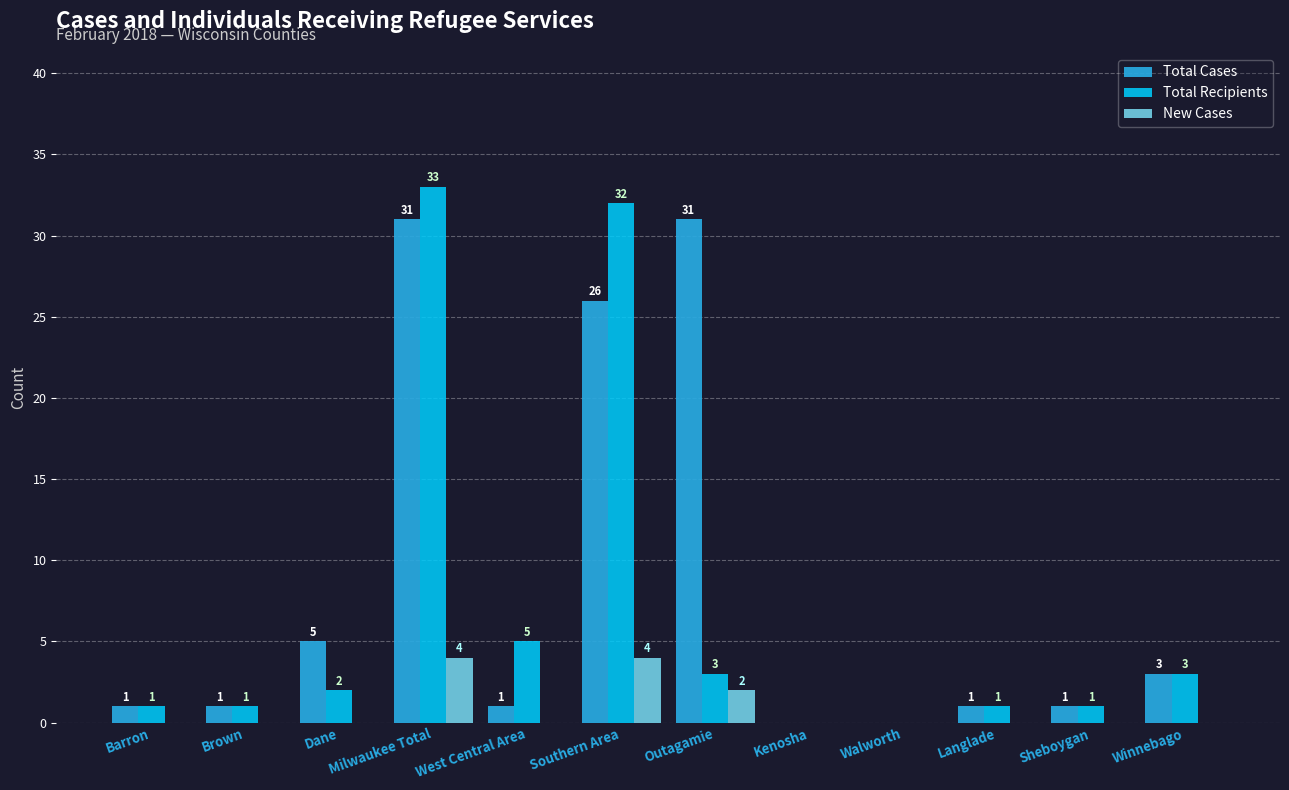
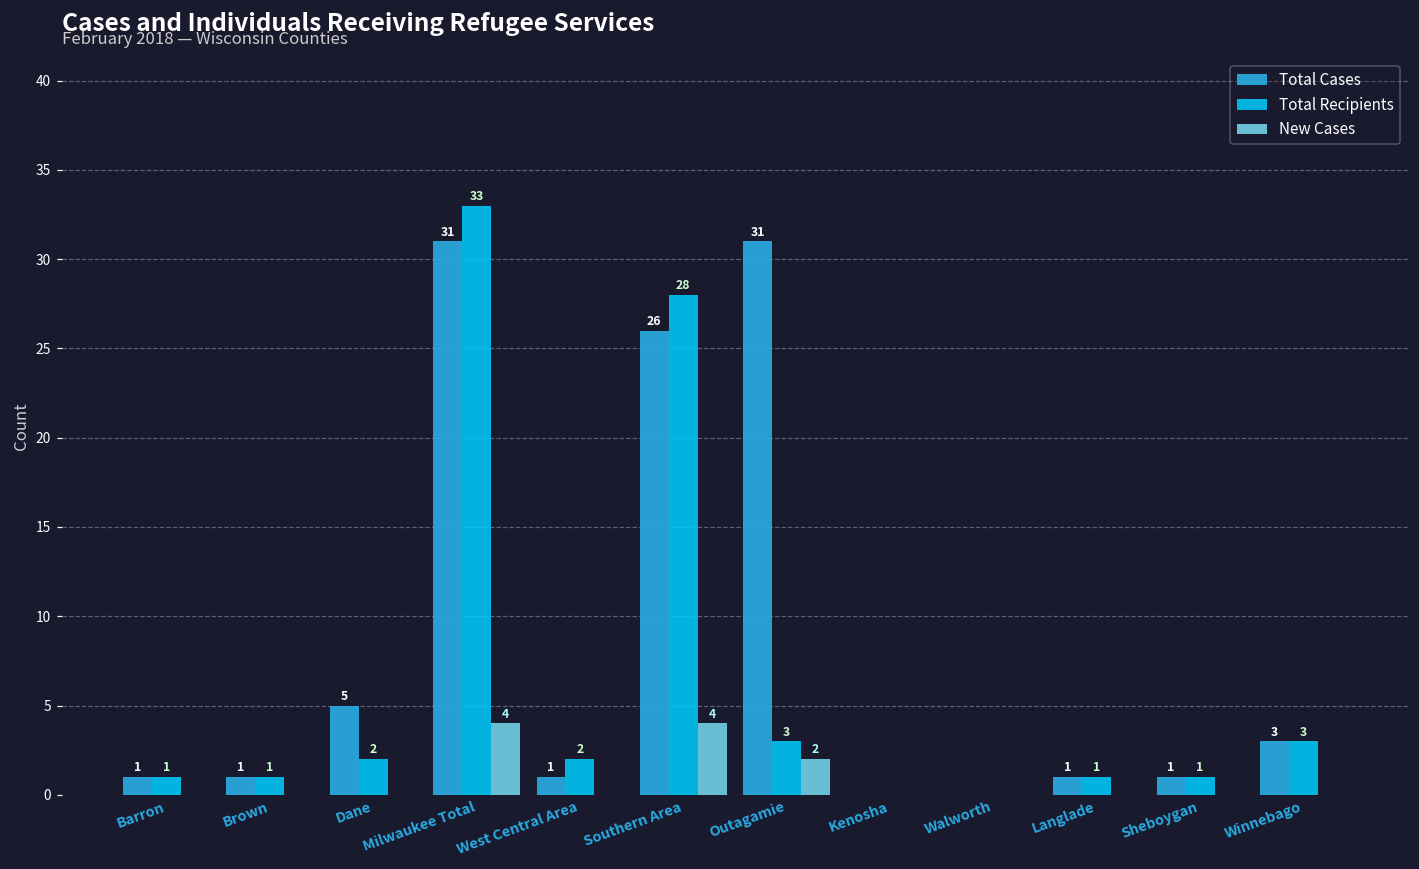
Total Recipients, West Central Area: 5 -> 2
Total Recipients, Southern Area: 32 -> 28
